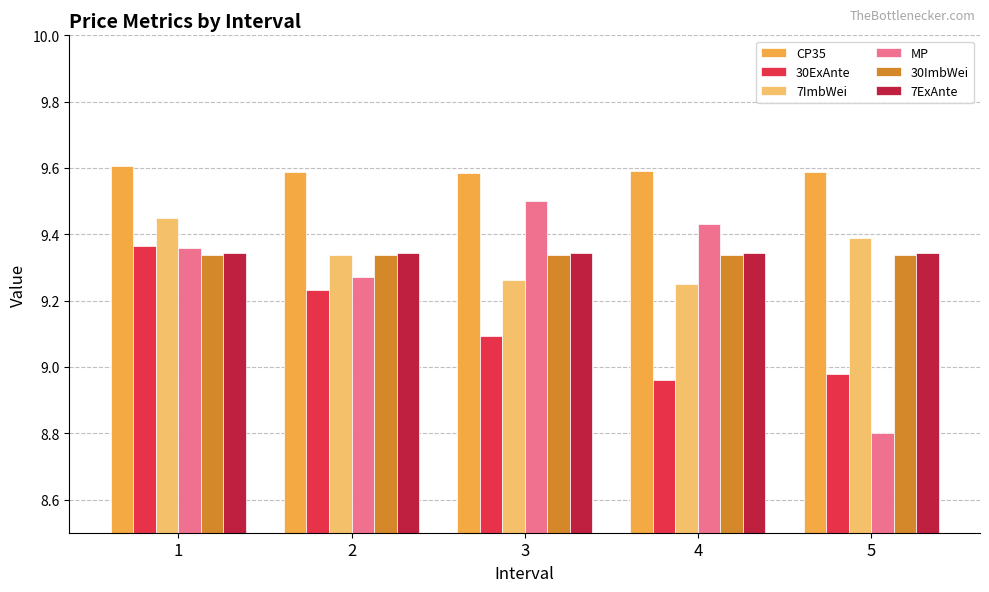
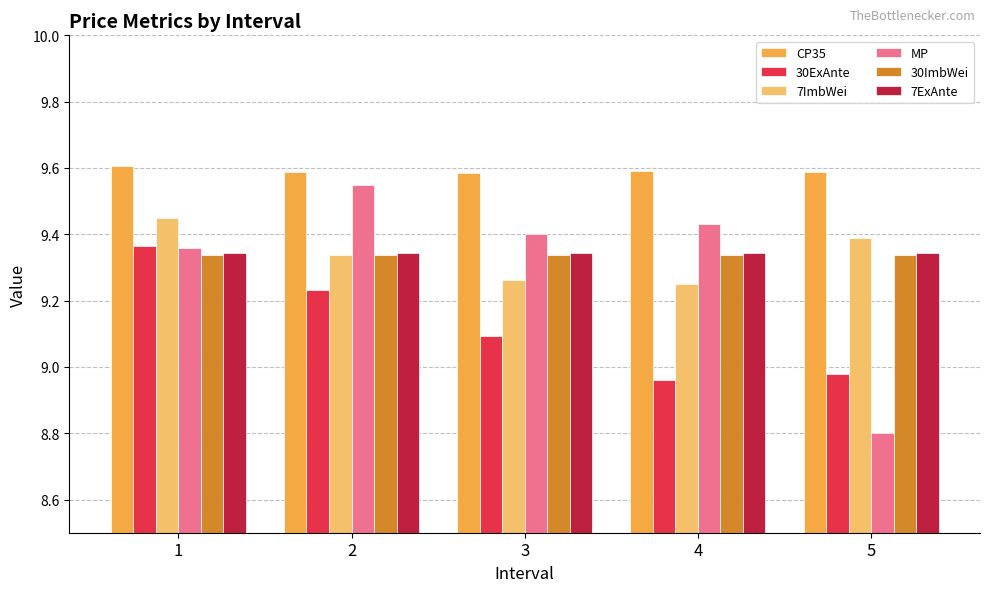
MP, 2: 9.27 -> 9.55
MP, 3: 9.5 -> 9.4
